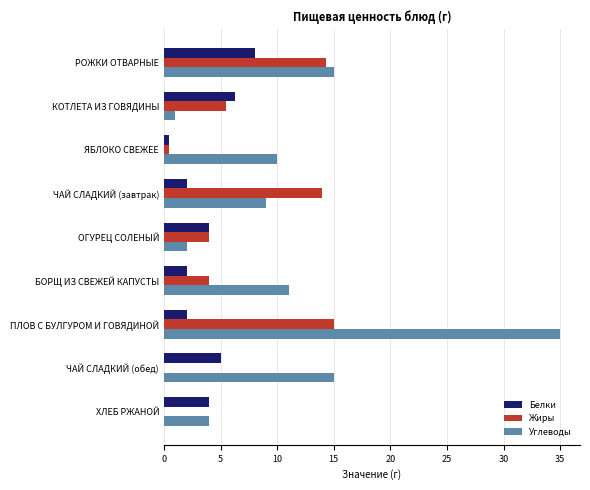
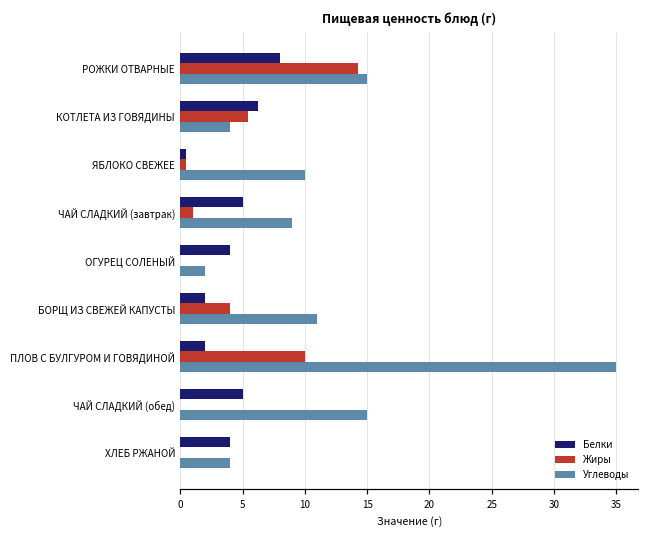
Углеводы, КОТЛЕТА ИЗ ГОВЯДИНЫ: 1.0 -> 4.0
Белки, ЧАЙ СЛАДКИЙ (завтрак): 2 -> 5
Жиры, ЧАЙ СЛАДКИЙ (завтрак): 14 -> 1
Жиры, ОГУРЕЦ СОЛЕНЫЙ: 4 -> 0
Жиры, ПЛОВ С БУЛГУРОМ И ГОВЯДИНОЙ: 15 -> 10
